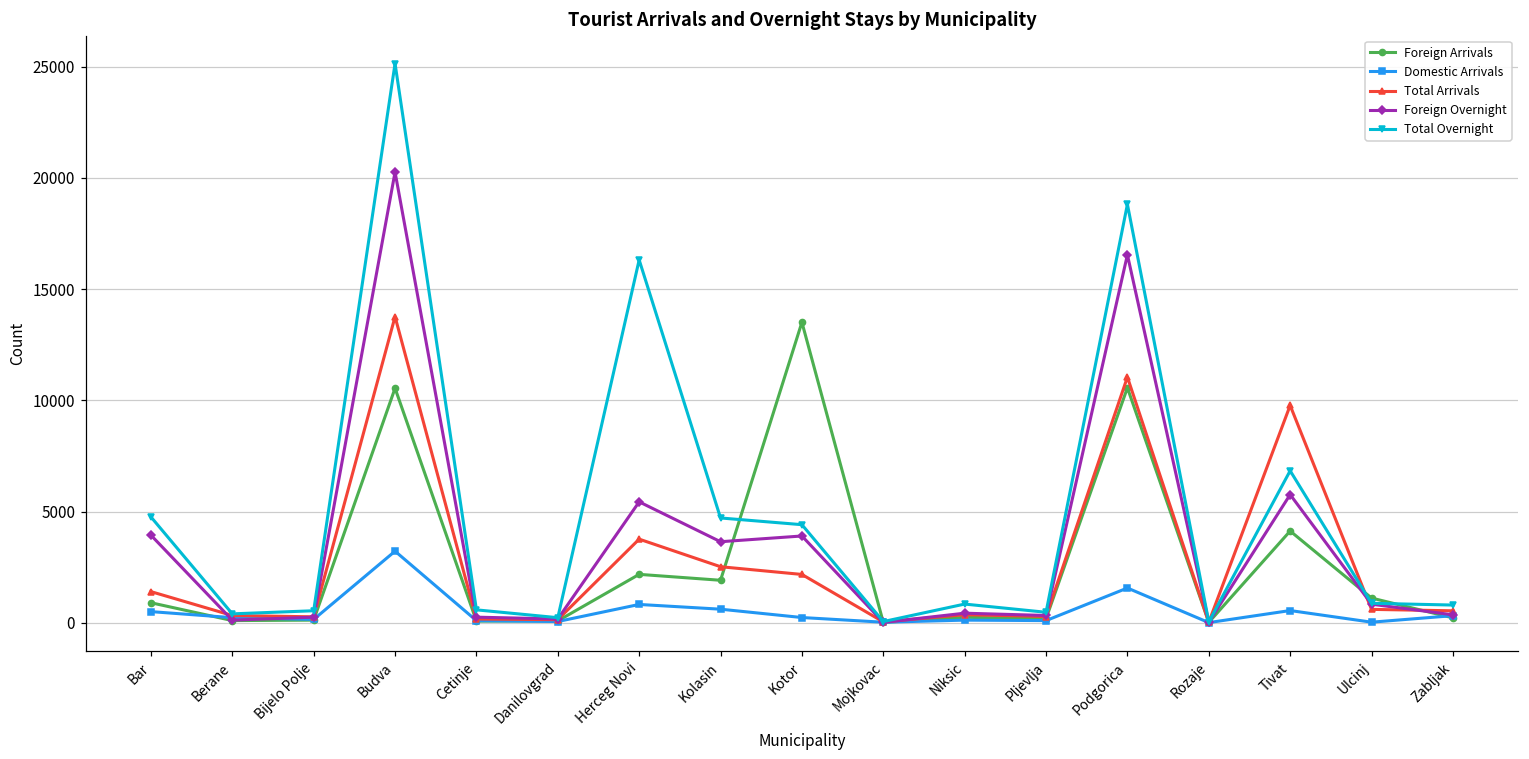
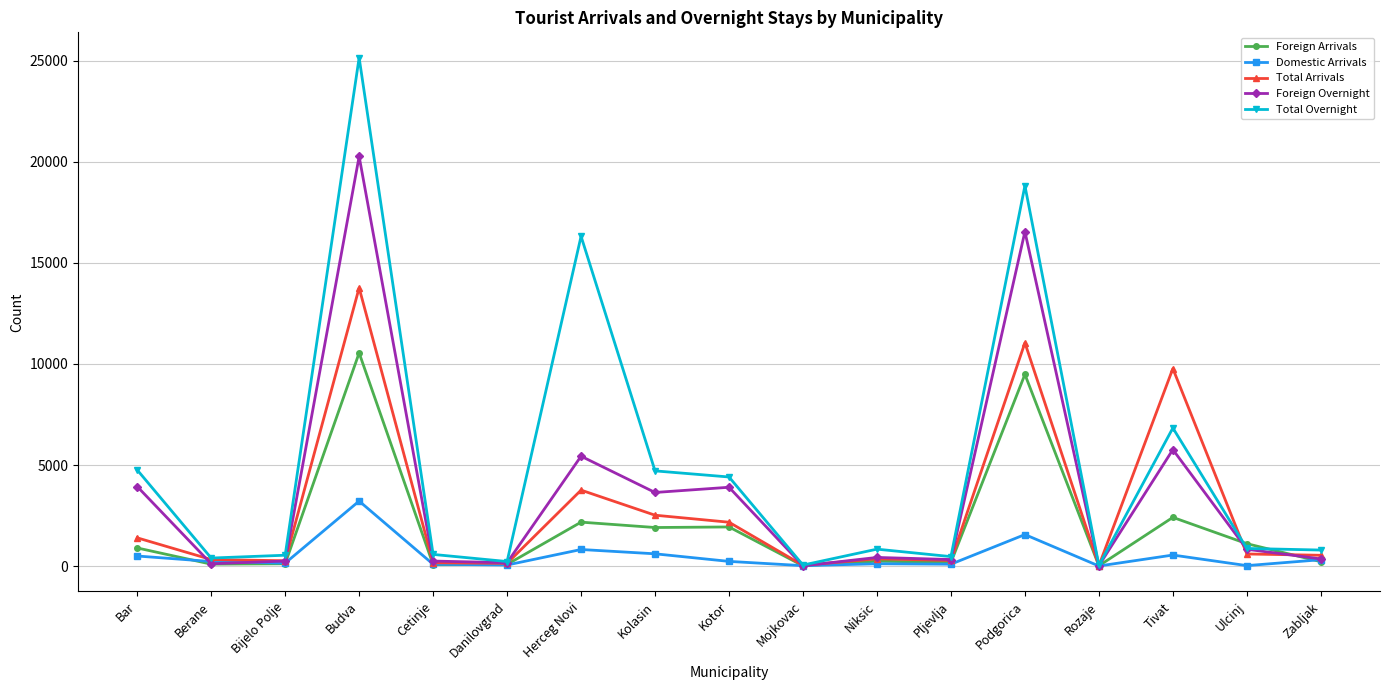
Foreign Arrivals, Kotor: 13500 -> 1900
Foreign Arrivals, Podgorica: 10600 -> 9500
Foreign Arrivals, Tivat: 4100 -> 2400
